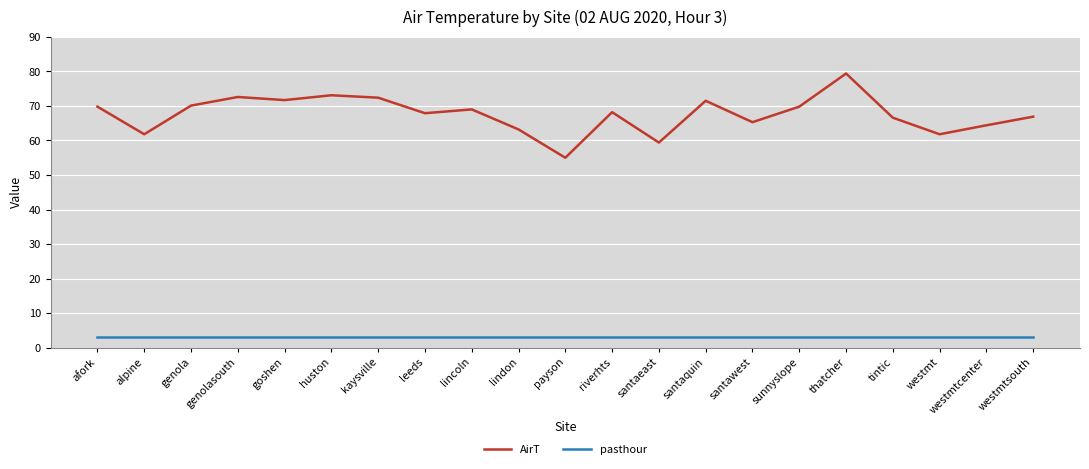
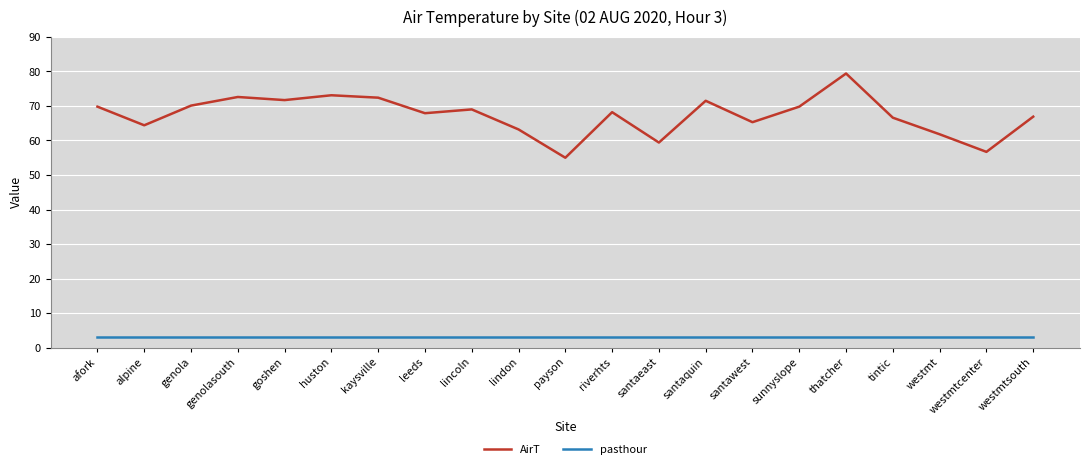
AirT, alpine: 62 -> 64
AirT, westmtcenter: 64 -> 57
